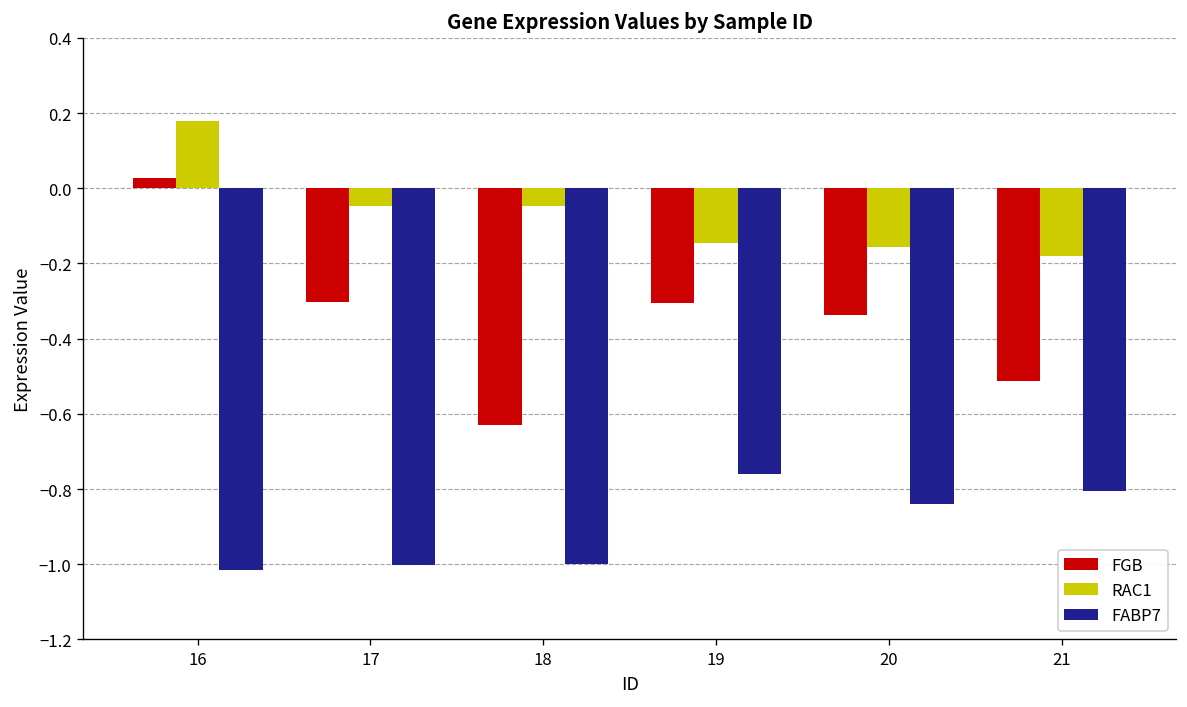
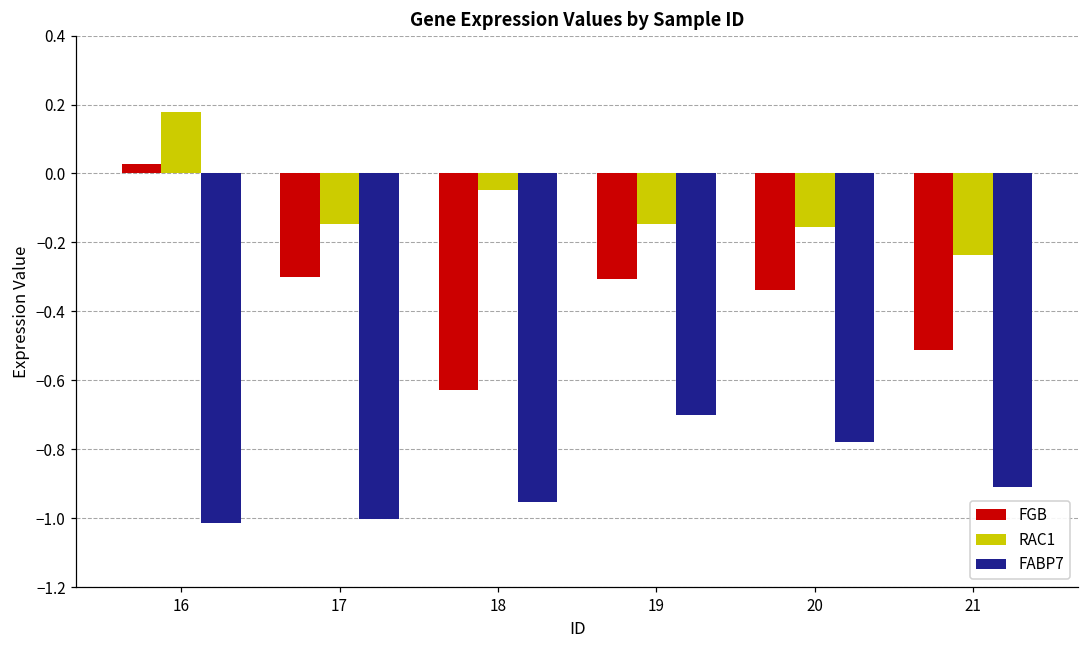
RAC1, 17: -0.05 -> -0.15
FABP7, 18: -1.00 -> -0.95
FABP7, 19: -0.76 -> -0.70
FABP7, 20: -0.84 -> -0.78
RAC1, 21: -0.18 -> -0.24
FABP7, 21: -0.81 -> -0.91
